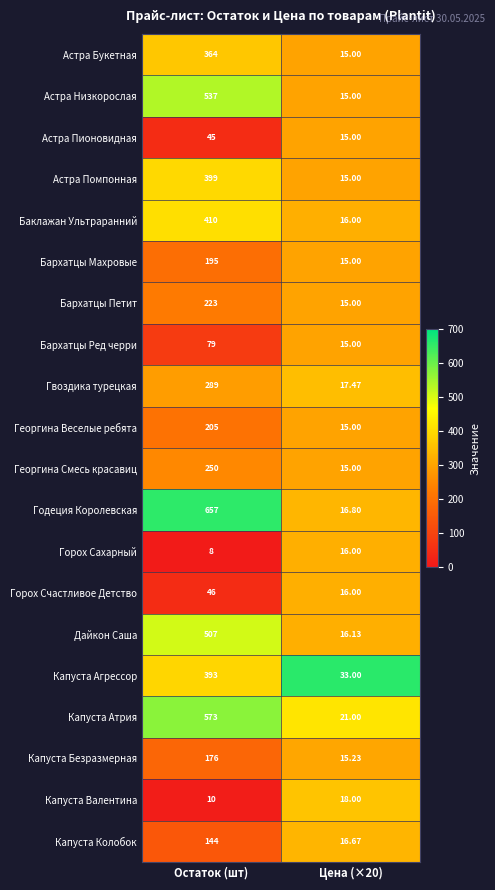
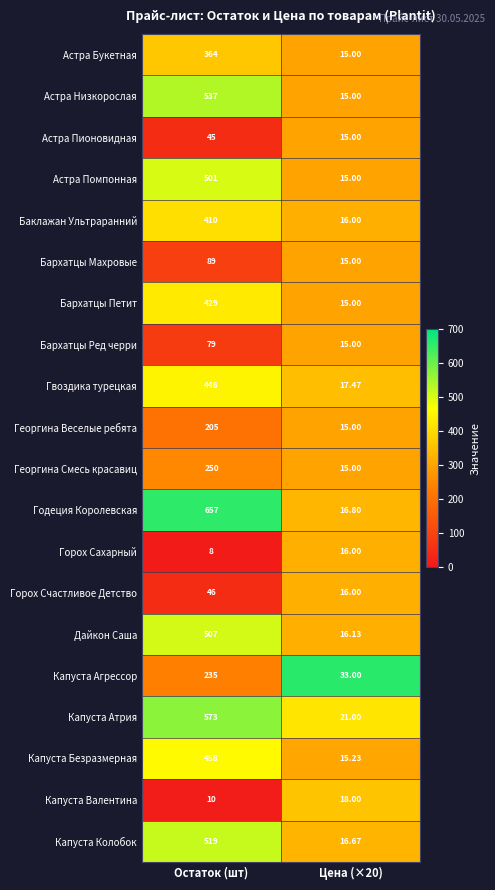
Астра Помпонная, Остаток (шт): 399 -> 501
Бархатцы Махровые, Остаток (шт): 195 -> 89
Бархатцы Петит, Остаток (шт): 223 -> 429
Гвоздика турецкая, Остаток (шт): 289 -> 446
Капуста Агрессор, Остаток (шт): 393 -> 235
Капуста Безразмерная, Остаток (шт): 176 -> 458
Капуста Колобок, Остаток (шт): 144 -> 519
